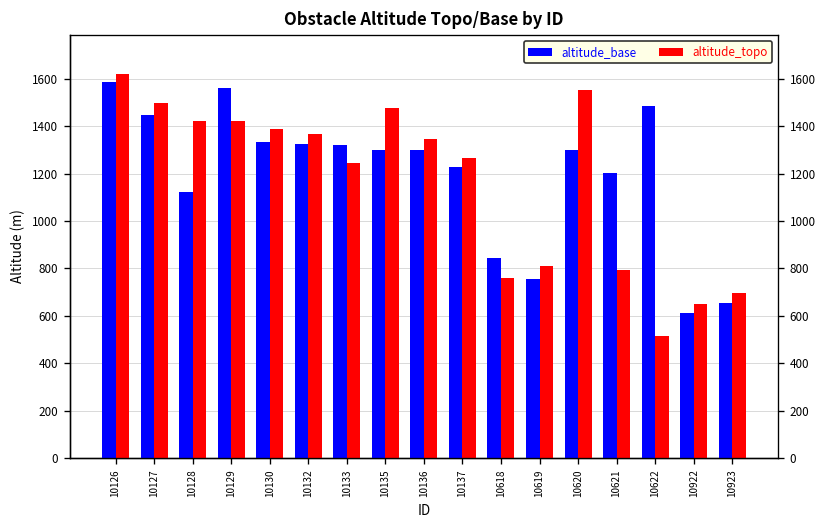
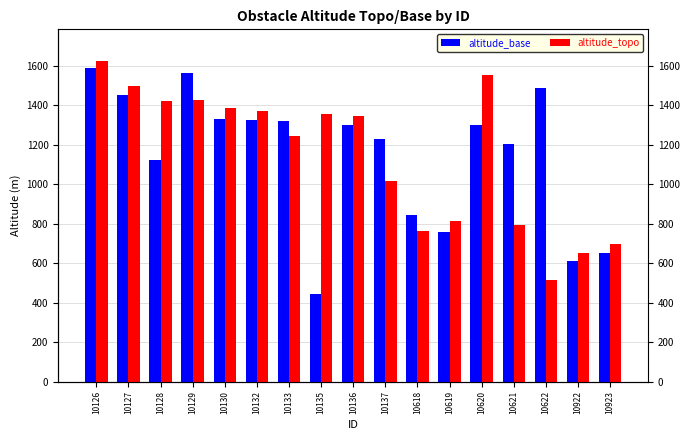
altitude_base, 10135: 1300 -> 440
altitude_topo, 10135: 1480 -> 1360
altitude_topo, 10137: 1270 -> 1020
